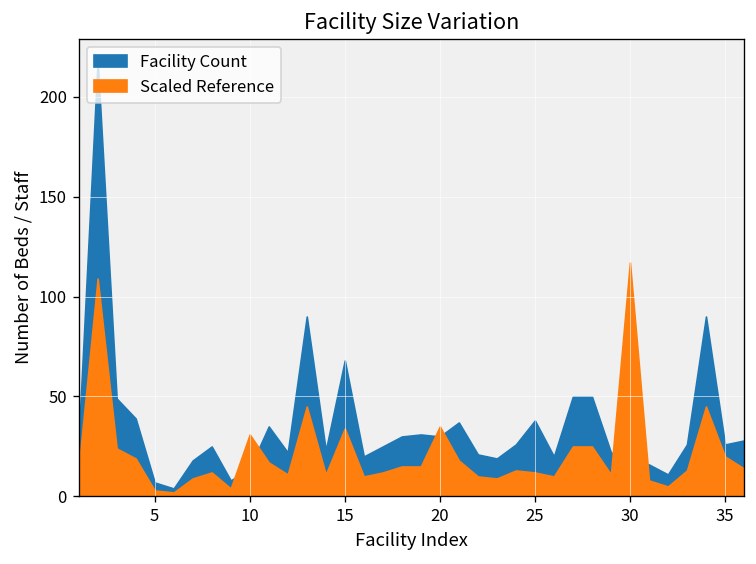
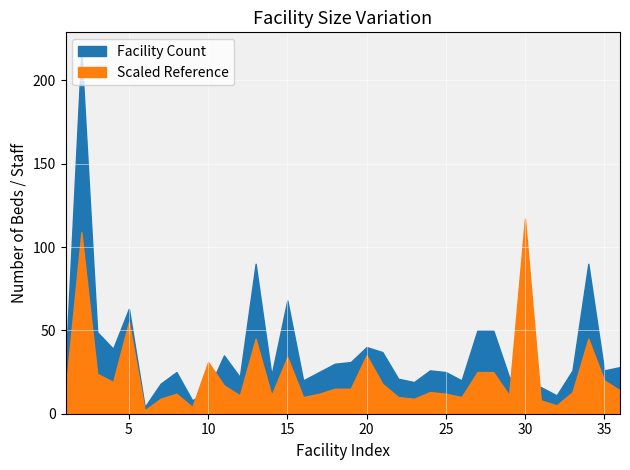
Facility Count, 5: 7 -> 63
Scaled Reference, 5: 3 -> 55
Facility Count, 20: 30 -> 40
Facility Count, 25: 38 -> 25
